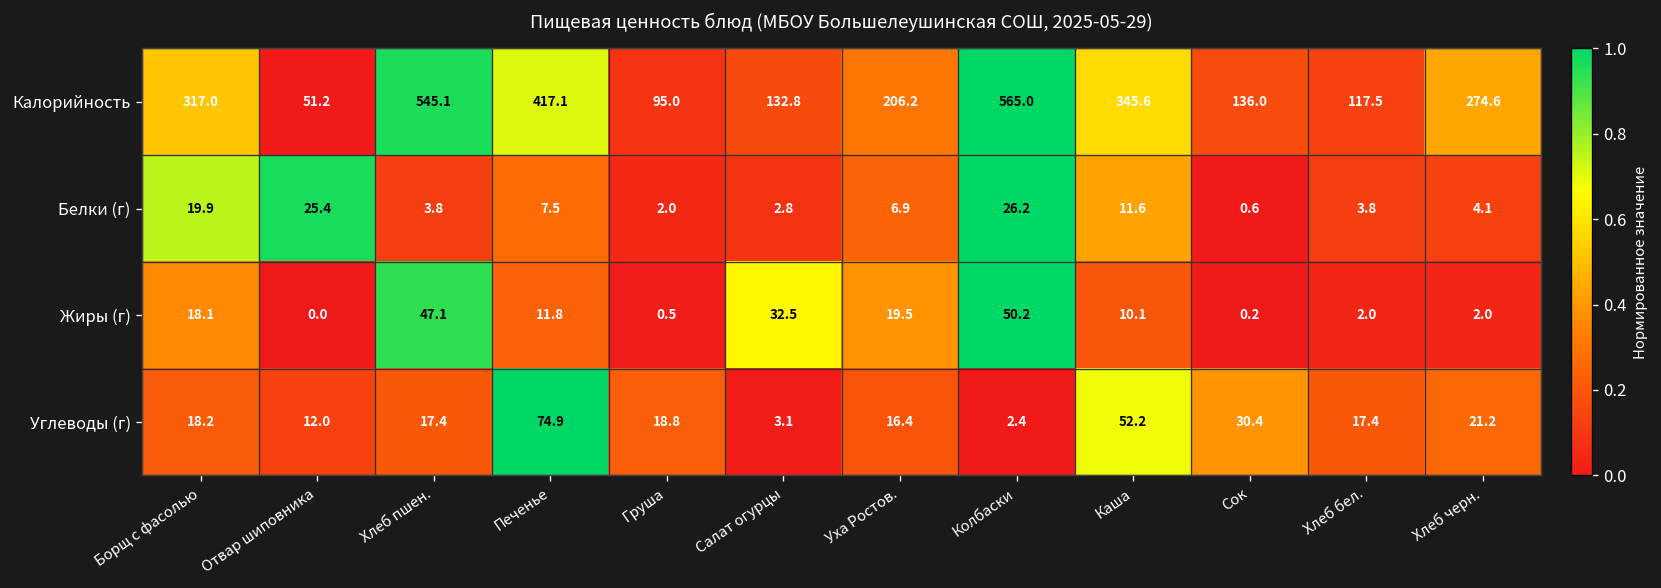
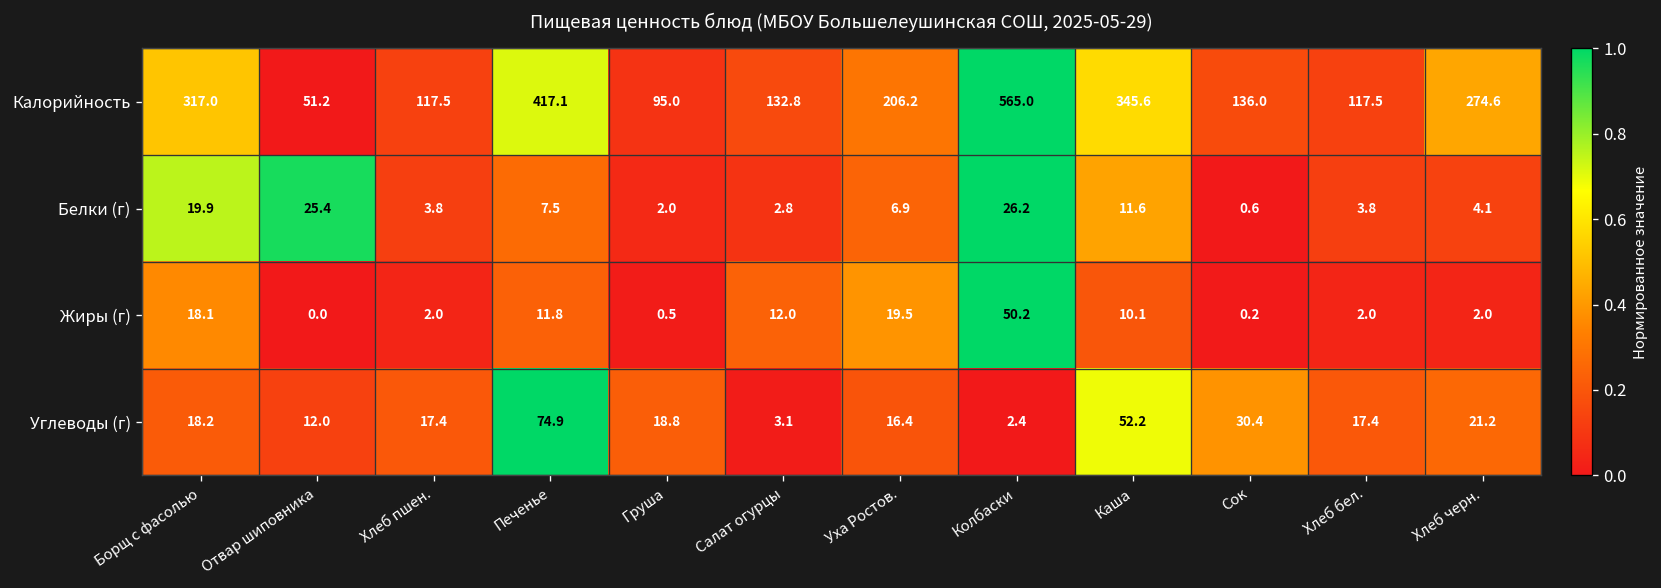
Калорийность, Хлеб пшен.: 545.1 -> 117.5
Жиры (г), Хлеб пшен.: 47.1 -> 2.0
Жиры (г), Салат огурцы: 32.5 -> 12.0
